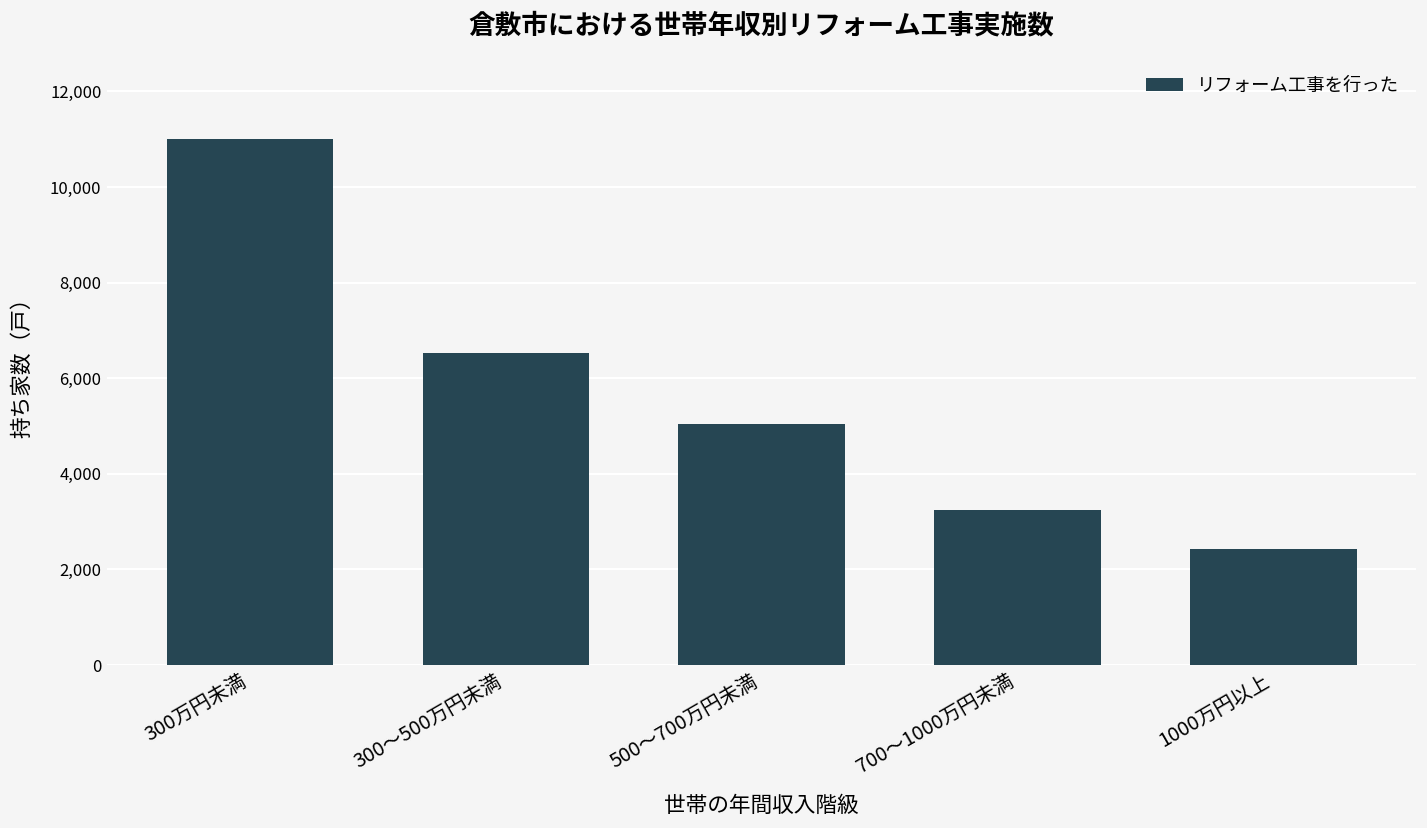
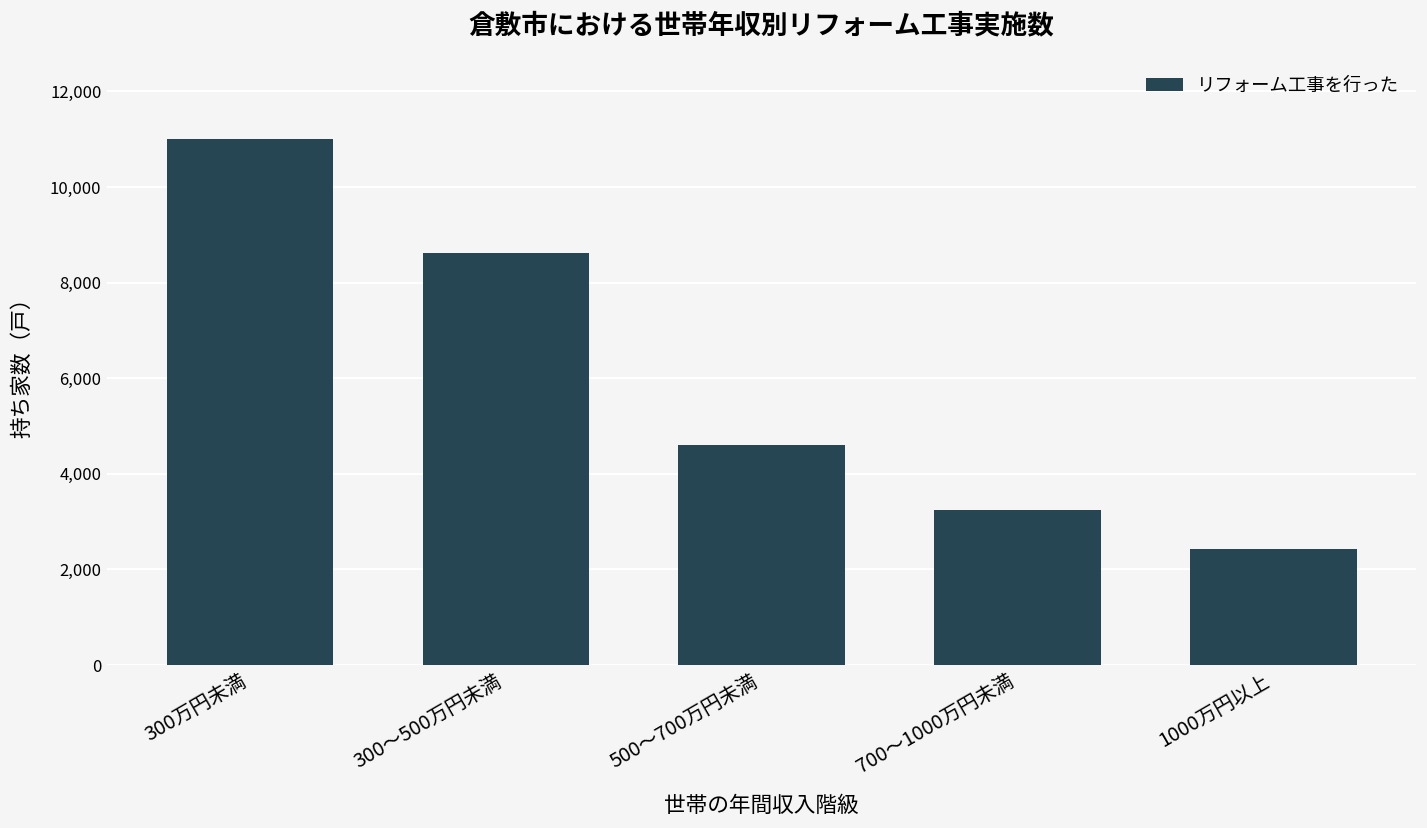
300～500万円未満: 6,500 -> 8,600
500～700万円未満: 5,000 -> 4,600
